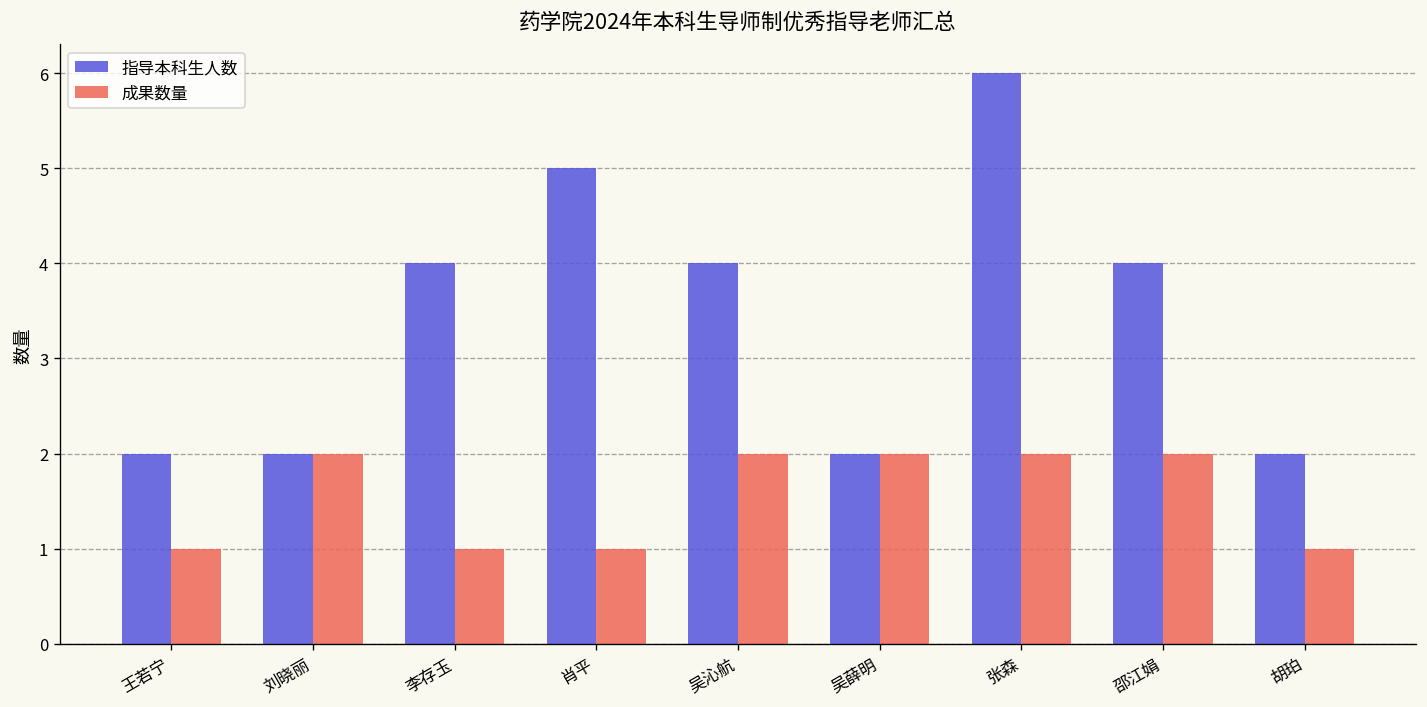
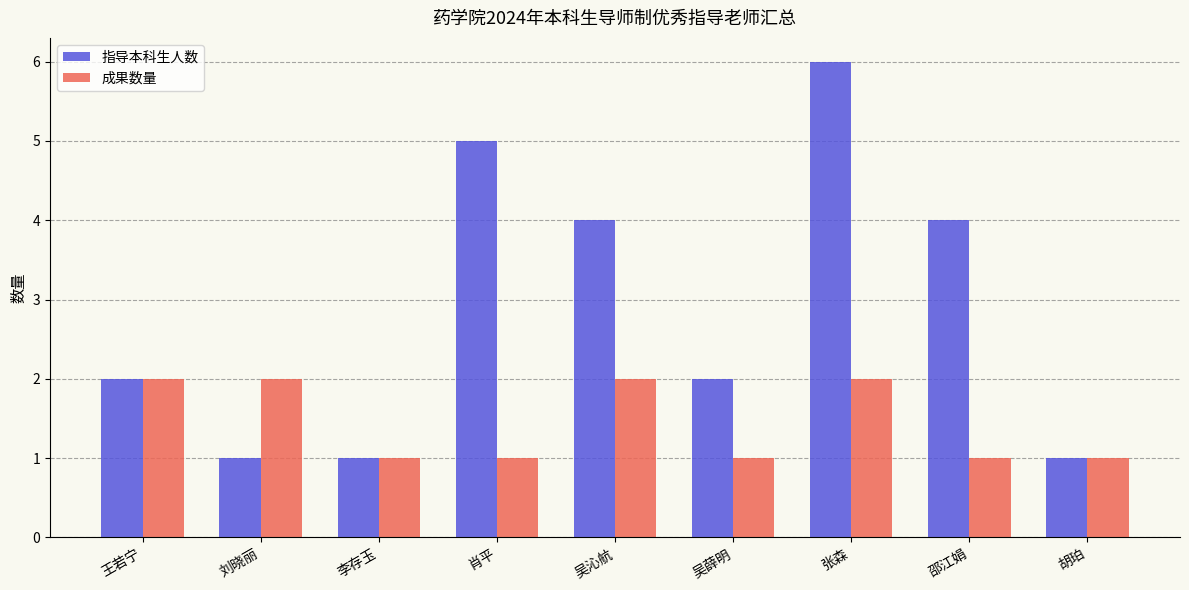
成果数量, 王若宁: 1 -> 2
指导本科生人数, 刘晓丽: 2 -> 1
指导本科生人数, 李存玉: 4 -> 1
成果数量, 吴薛明: 2 -> 1
成果数量, 邵江娟: 2 -> 1
指导本科生人数, 胡珀: 2 -> 1
